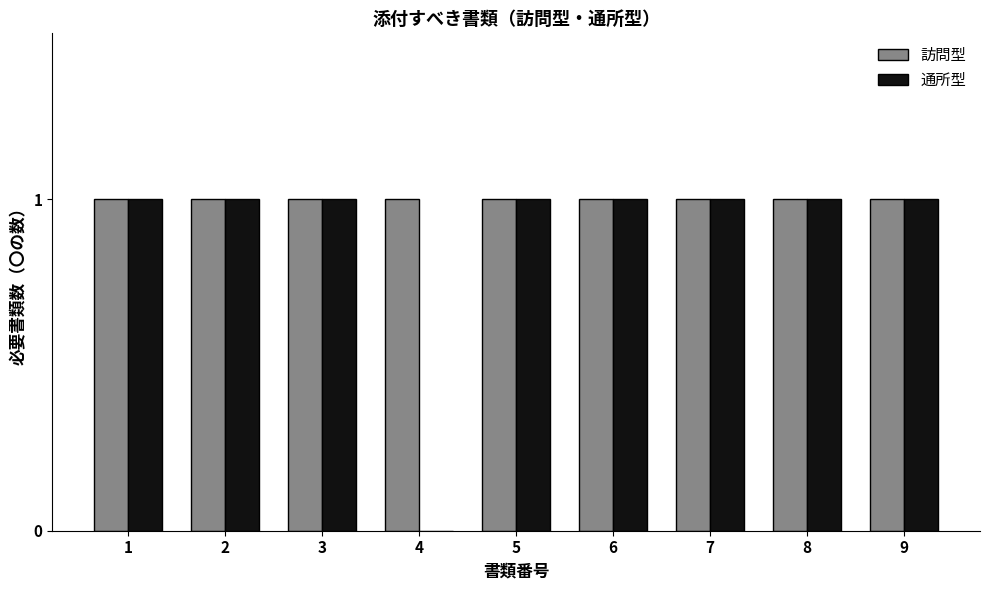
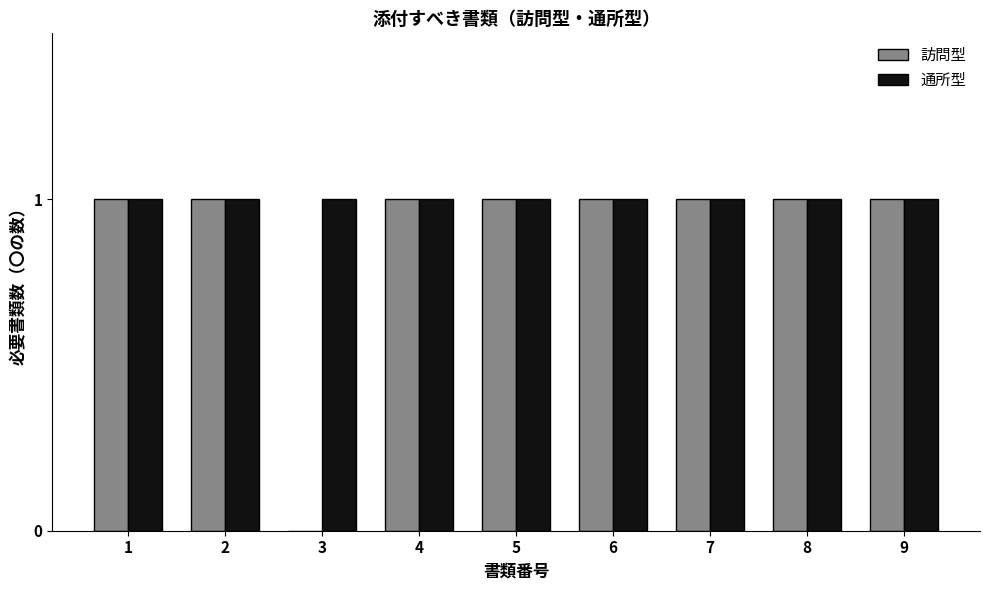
訪問型, 3: 1 -> 0
通所型, 4: 0 -> 1
